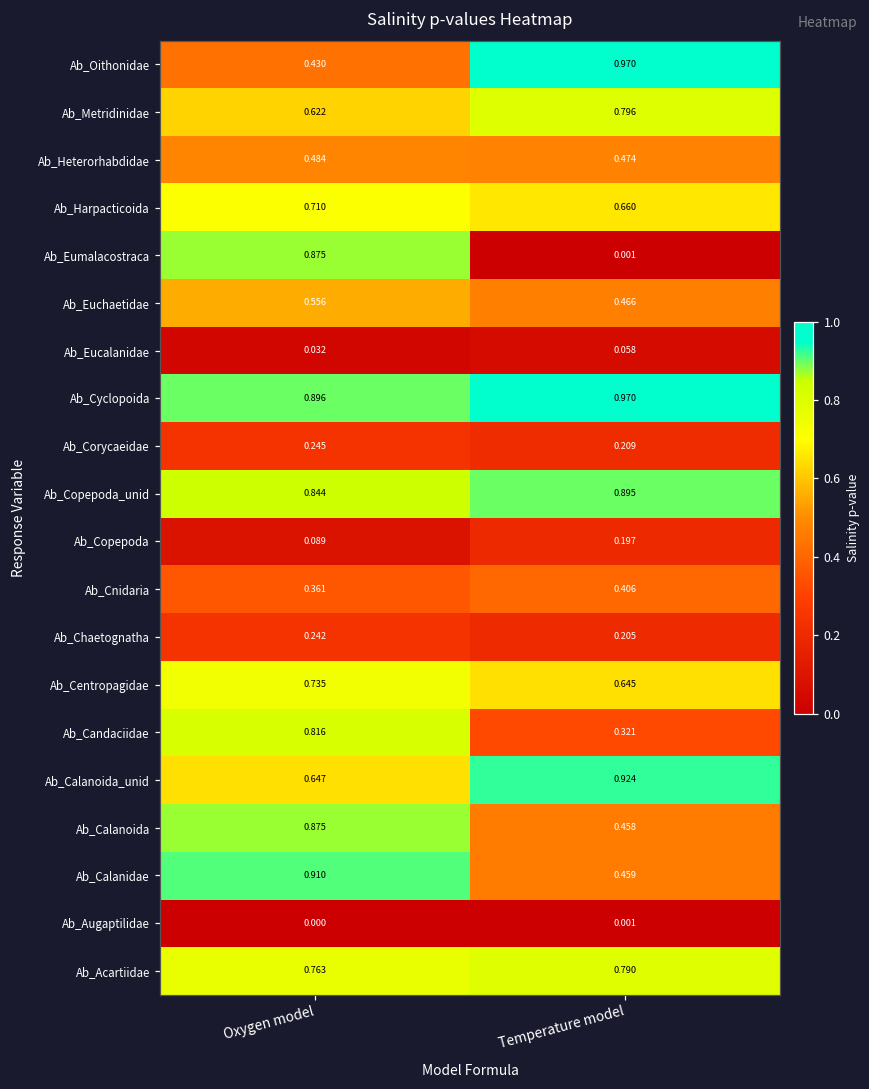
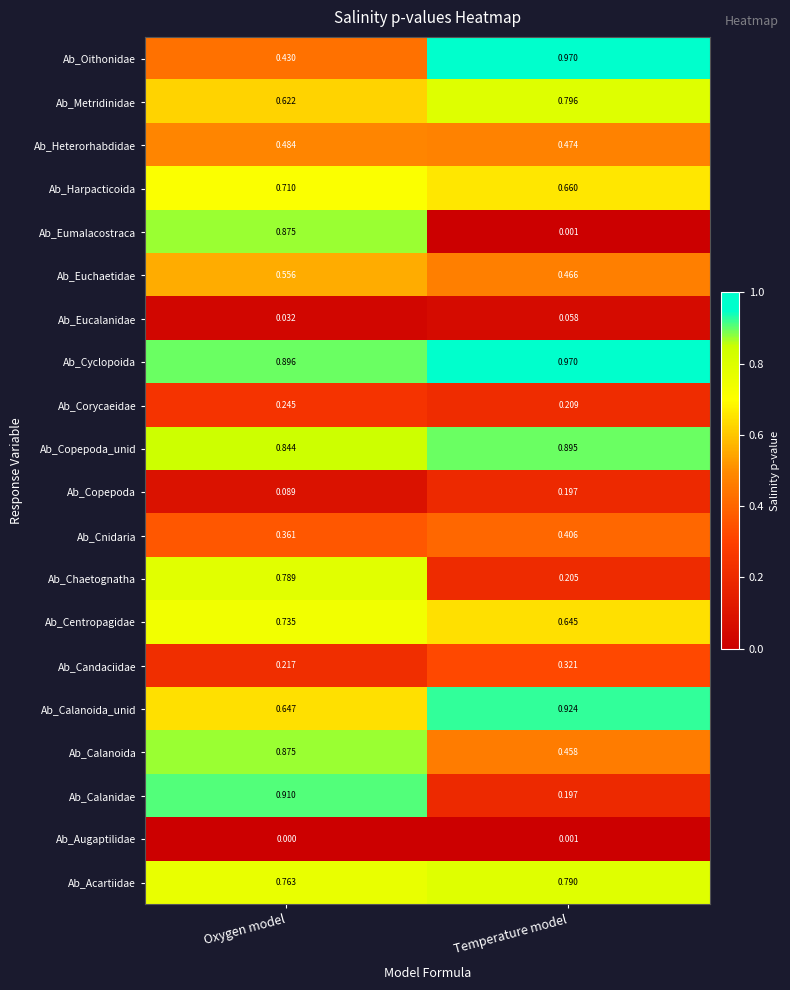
Ab_Chaetognatha, Oxygen model: 0.242 -> 0.789
Ab_Candaciidae, Oxygen model: 0.816 -> 0.217
Ab_Calanidae, Temperature model: 0.459 -> 0.197
